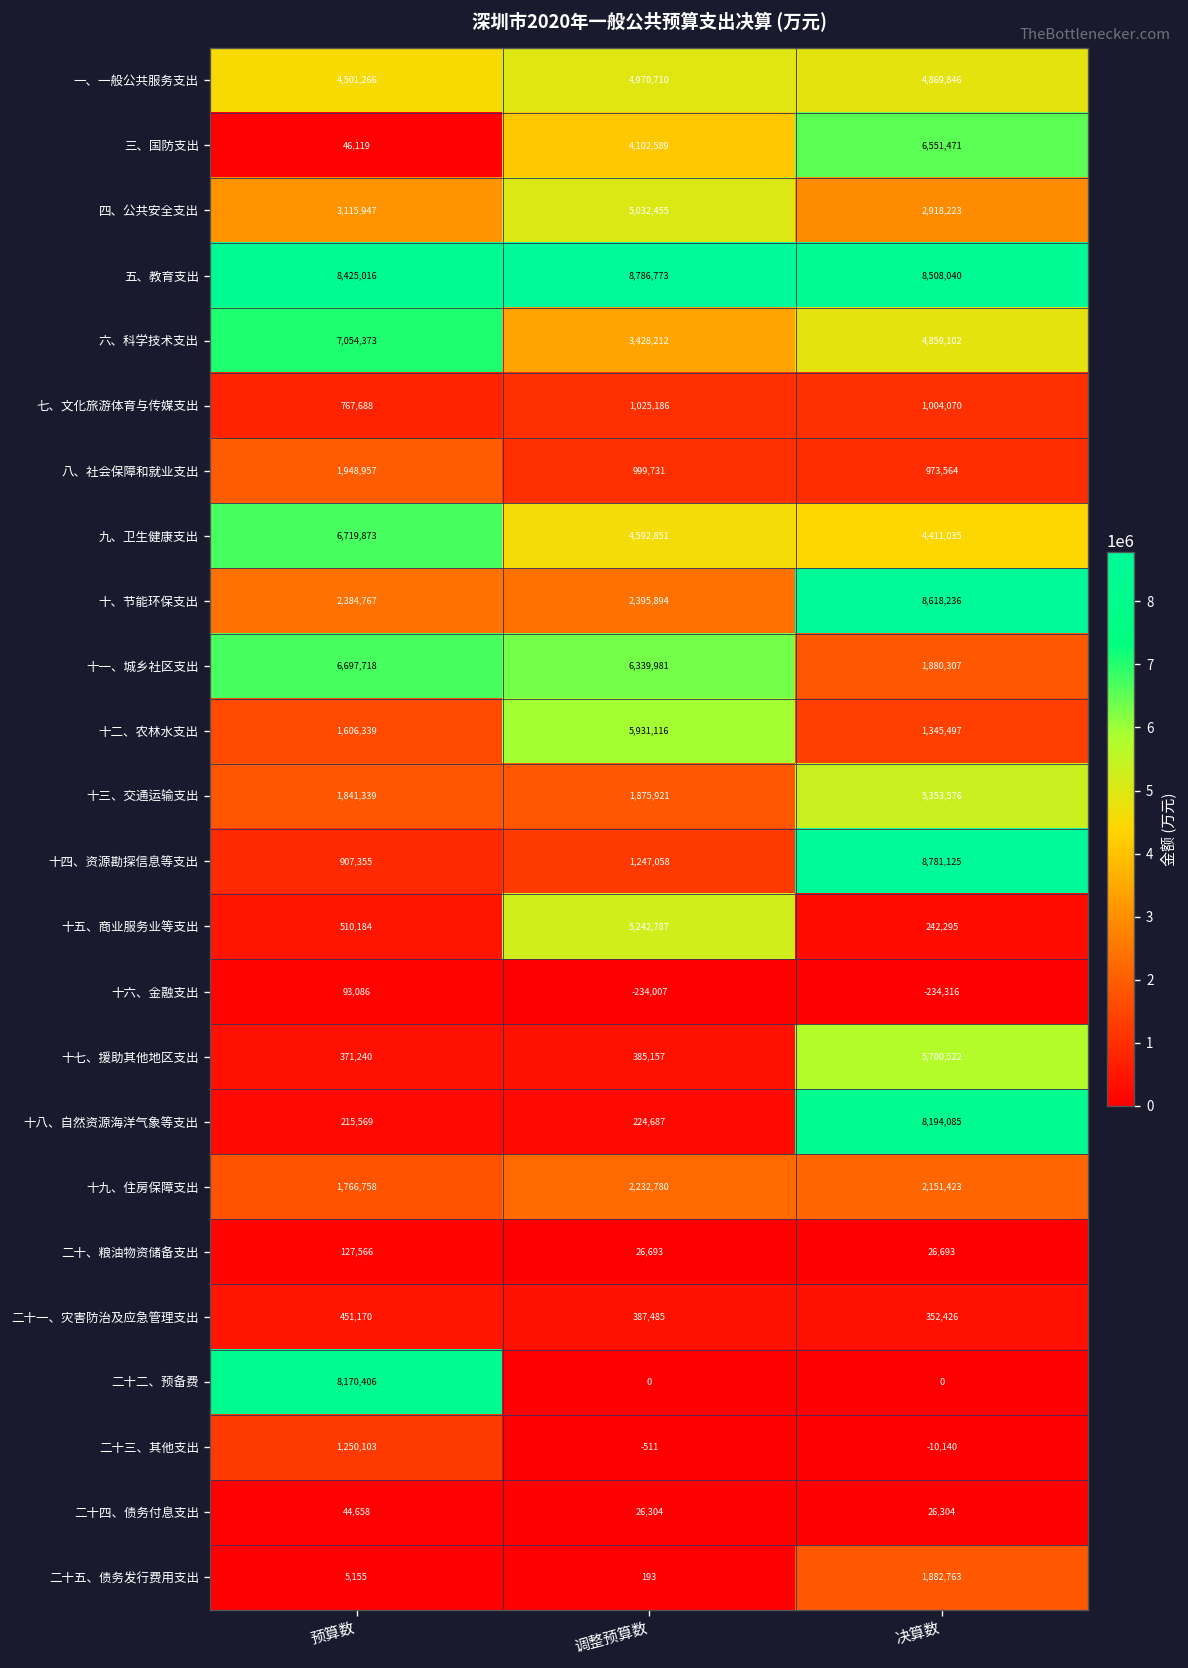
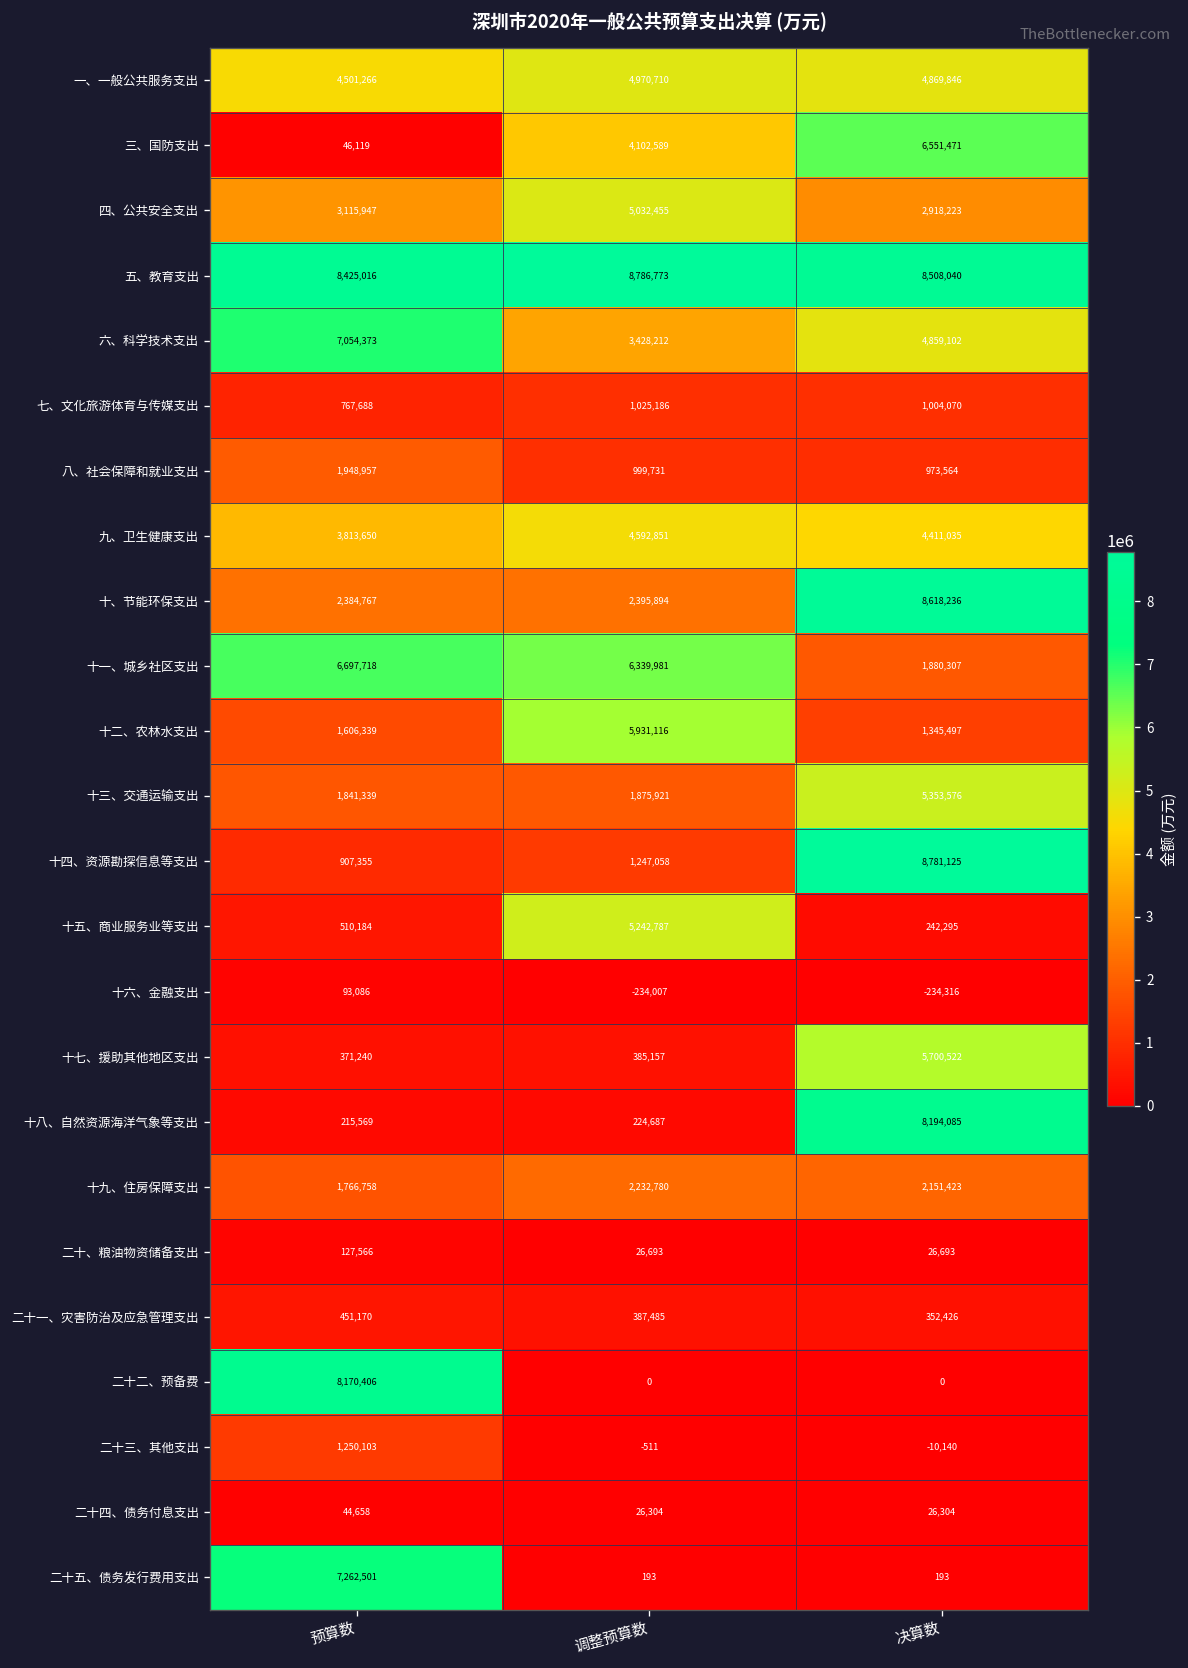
九、卫生健康支出, 预算数: 6,719,873 -> 3,813,650
二十五、债务发行费用支出, 预算数: 5,155 -> 7,262,501
二十五、债务发行费用支出, 决算数: 1,882,763 -> 193
